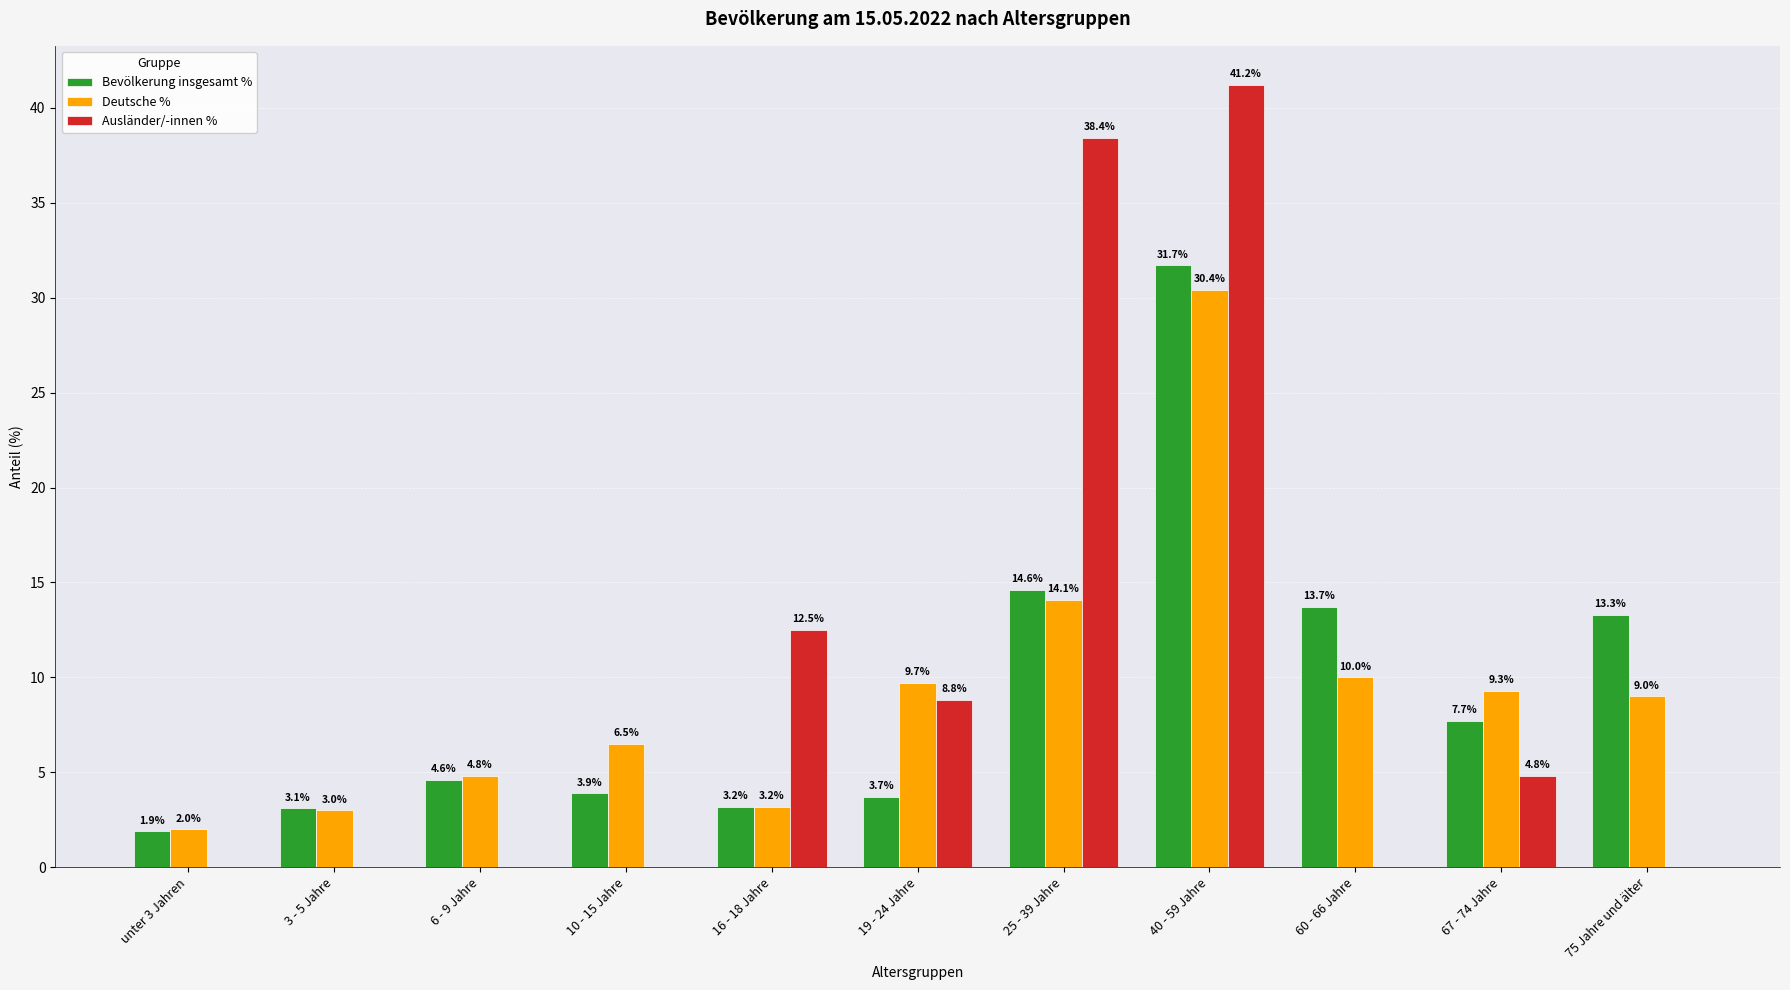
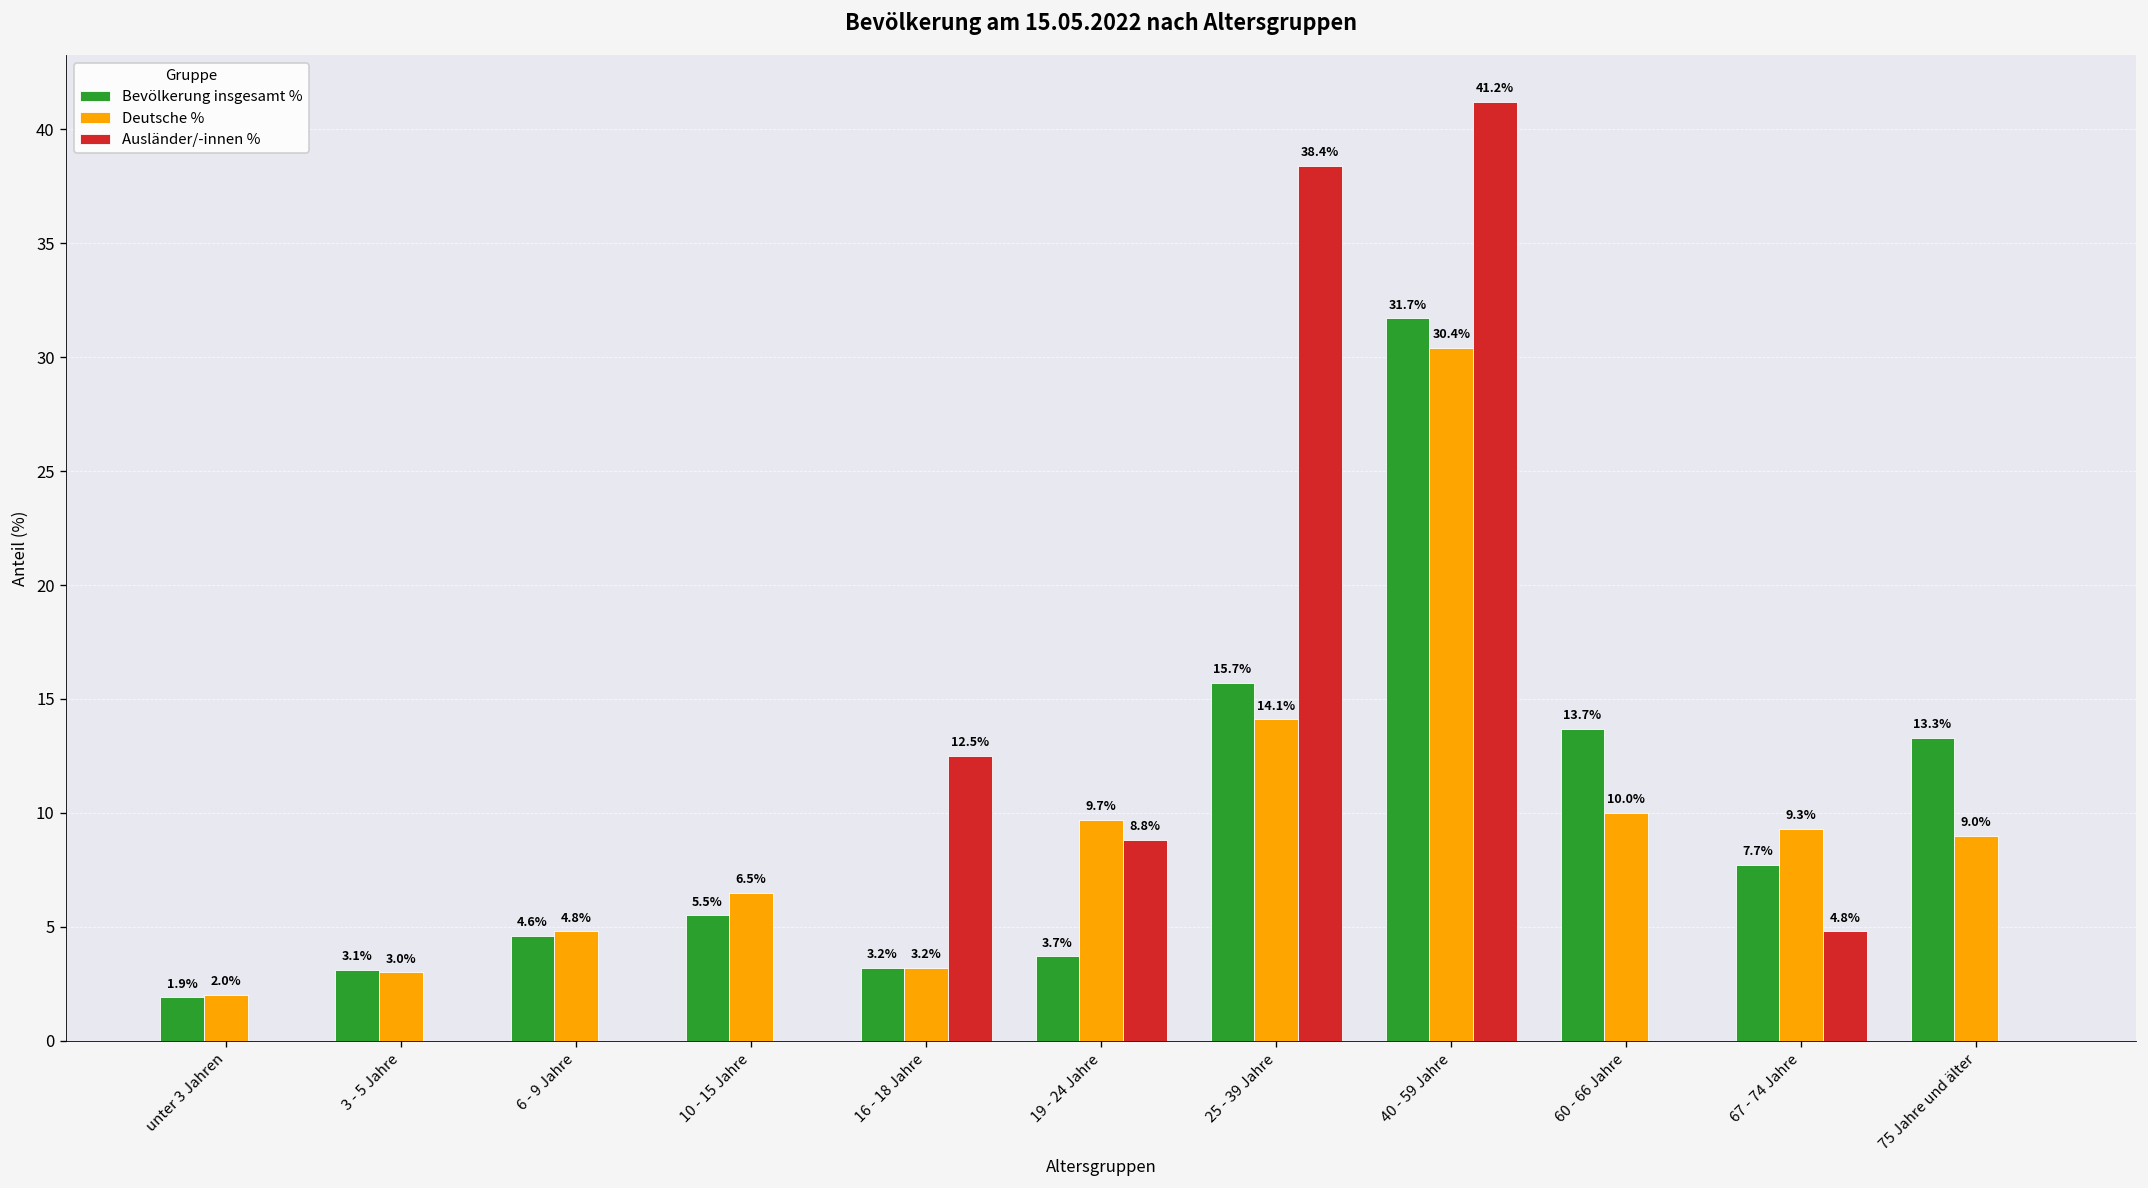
Bevölkerung insgesamt %, 10 - 15 Jahre: 3.9% -> 5.5%
Bevölkerung insgesamt %, 25 - 39 Jahre: 14.6% -> 15.7%
